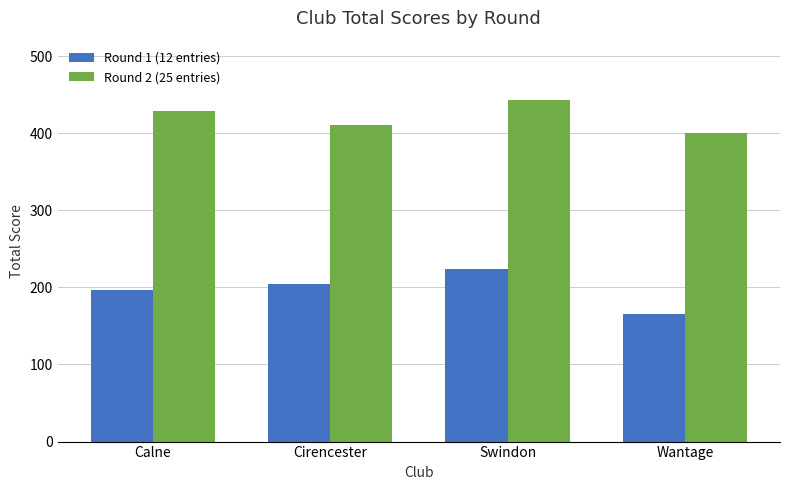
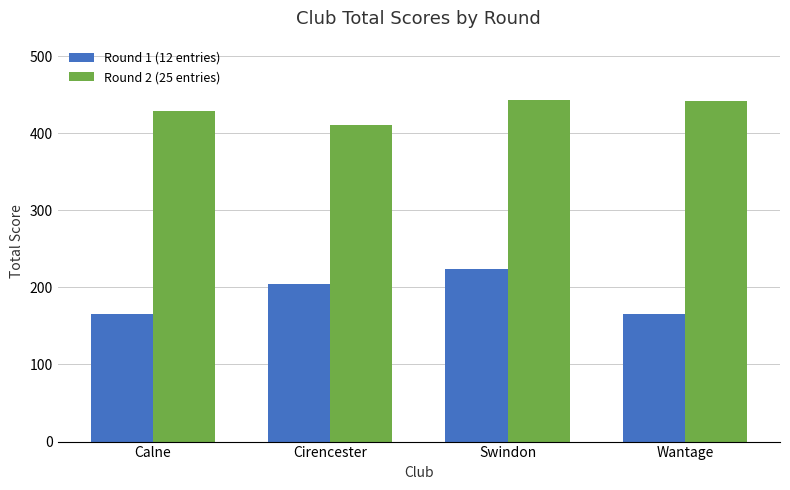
Round 1 (12 entries), Calne: 200 -> 170
Round 2 (25 entries), Wantage: 400 -> 440
